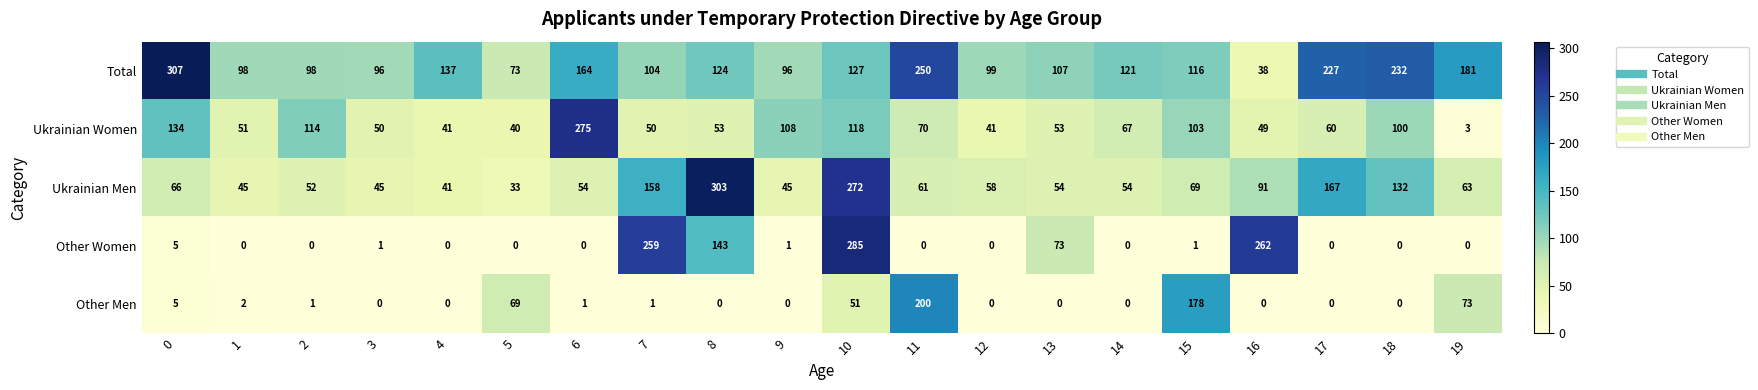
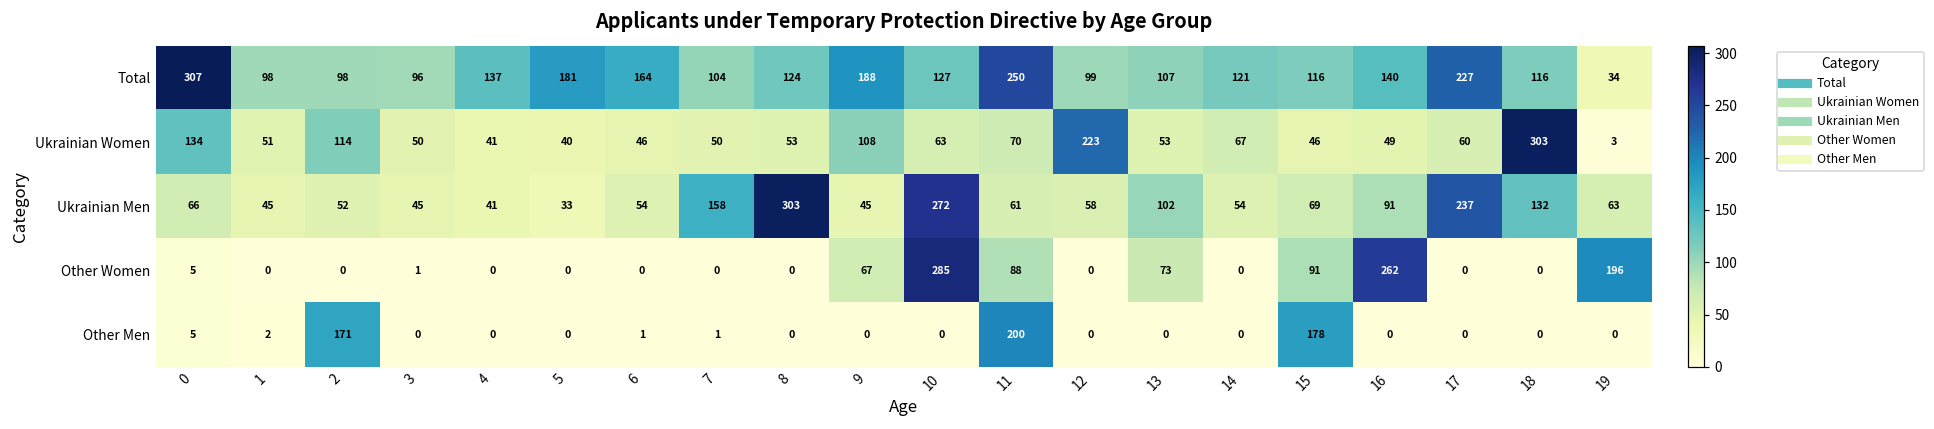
Total, 5: 73 -> 181
Total, 9: 96 -> 188
Total, 16: 38 -> 140
Total, 18: 232 -> 116
Total, 19: 181 -> 34
Ukrainian Women, 6: 275 -> 46
Ukrainian Women, 10: 118 -> 63
Ukrainian Women, 12: 41 -> 223
Ukrainian Women, 15: 103 -> 46
Ukrainian Women, 18: 100 -> 303
Ukrainian Men, 13: 54 -> 102
Ukrainian Men, 17: 167 -> 237
Other Women, 7: 259 -> 0
Other Women, 8: 143 -> 0
Other Women, 9: 1 -> 67
Other Women, 11: 0 -> 88
Other Women, 15: 1 -> 91
Other Women, 19: 0 -> 196
Other Men, 2: 1 -> 171
Other Men, 5: 69 -> 0
Other Men, 10: 51 -> 0
Other Men, 19: 73 -> 0
